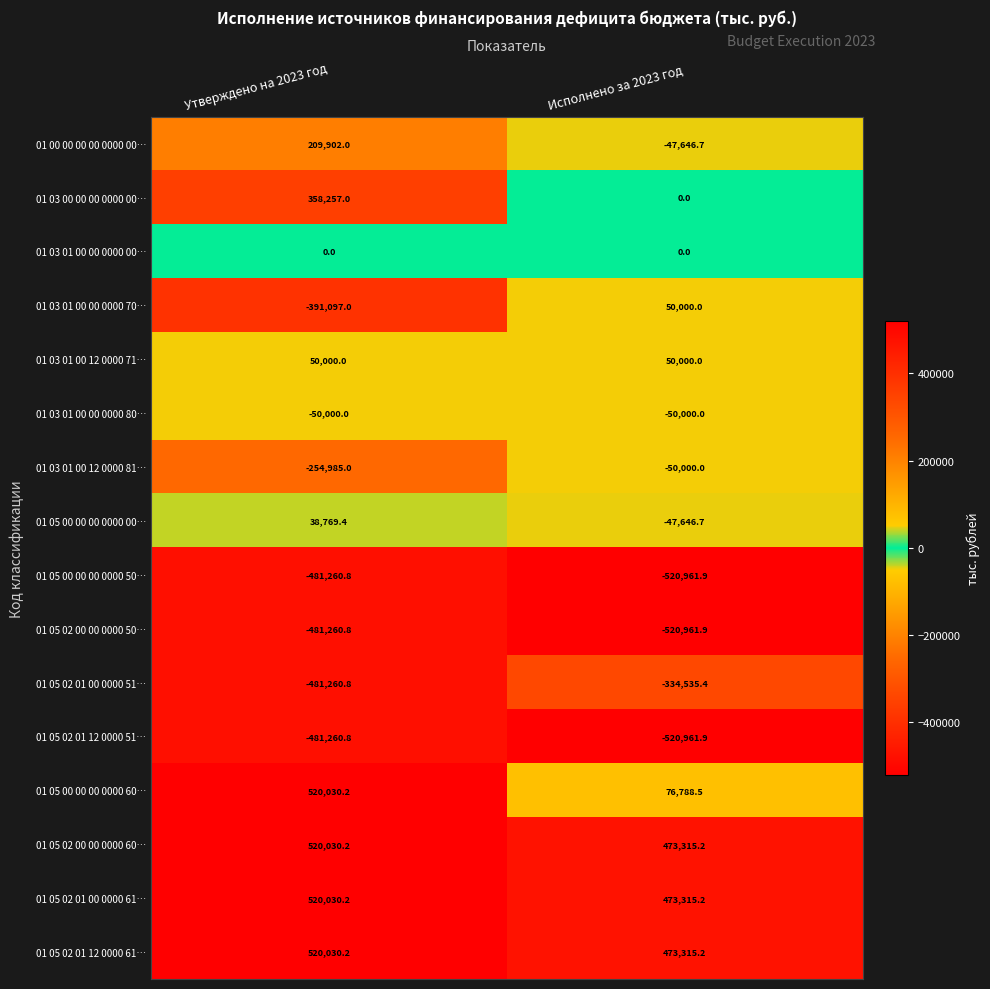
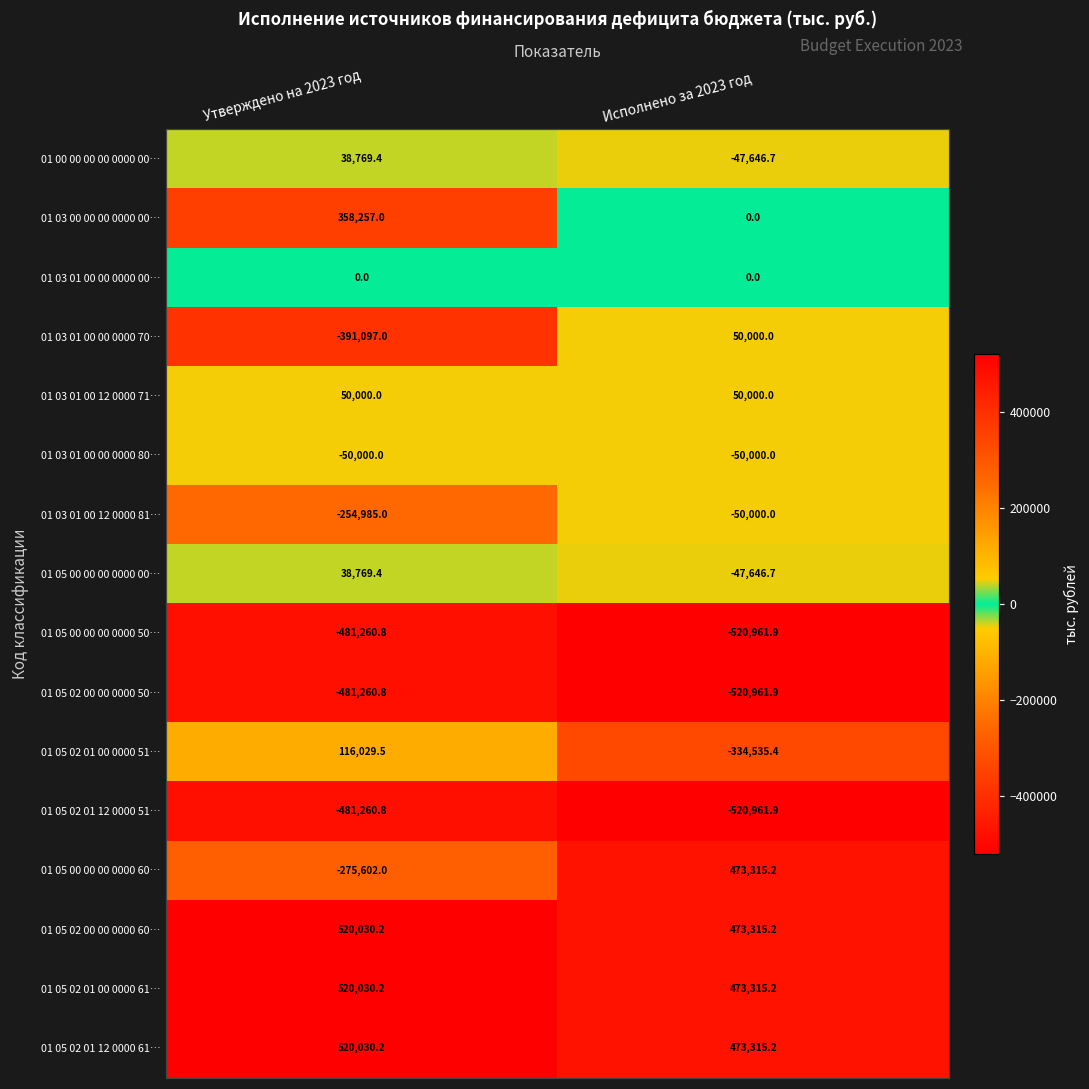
01 00 00 00 00 0000 00…, Утверждено на 2023 год: 209,902.0 -> 38,769.4
01 05 02 01 00 0000 51…, Утверждено на 2023 год: -481,260.8 -> 116,029.5
01 05 00 00 00 0000 60…, Утверждено на 2023 год: 520,030.2 -> -275,602.0
01 05 00 00 00 0000 60…, Исполнено за 2023 год: 76,788.5 -> 473,315.2
